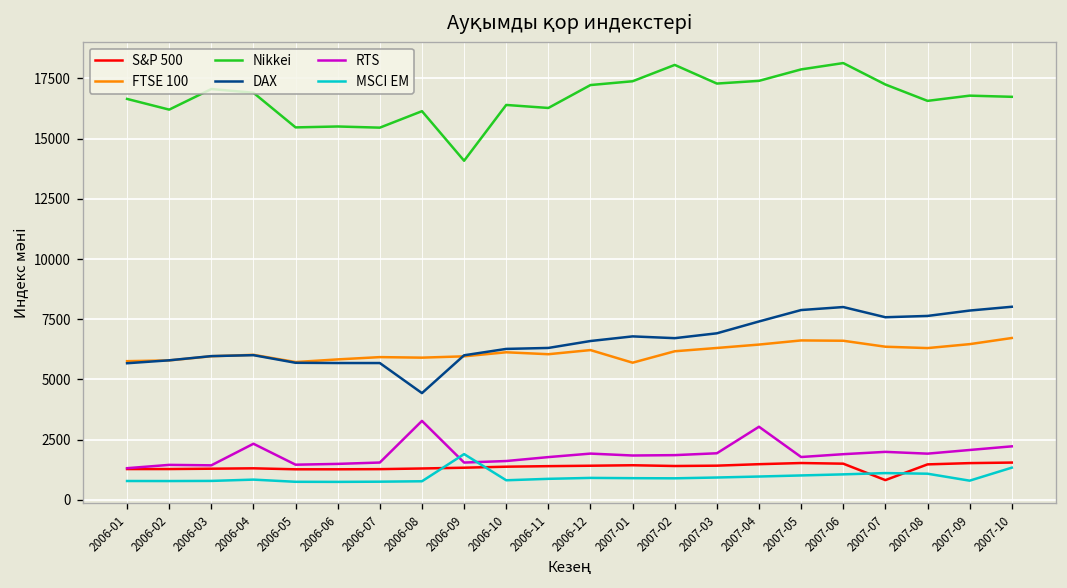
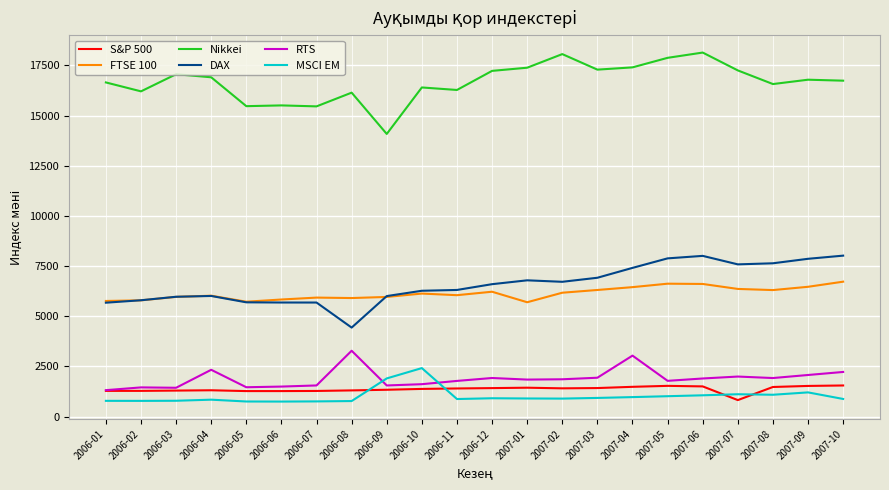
MSCI EM, 2006-10: 800 -> 2400
MSCI EM, 2007-09: 800 -> 1200
MSCI EM, 2007-10: 1300 -> 900
